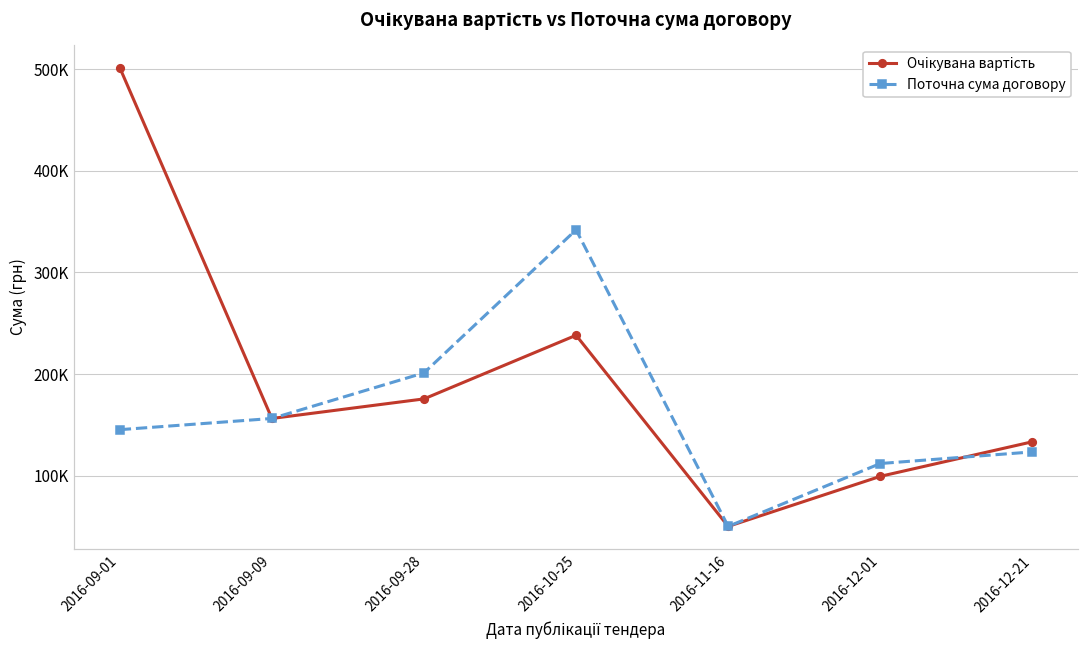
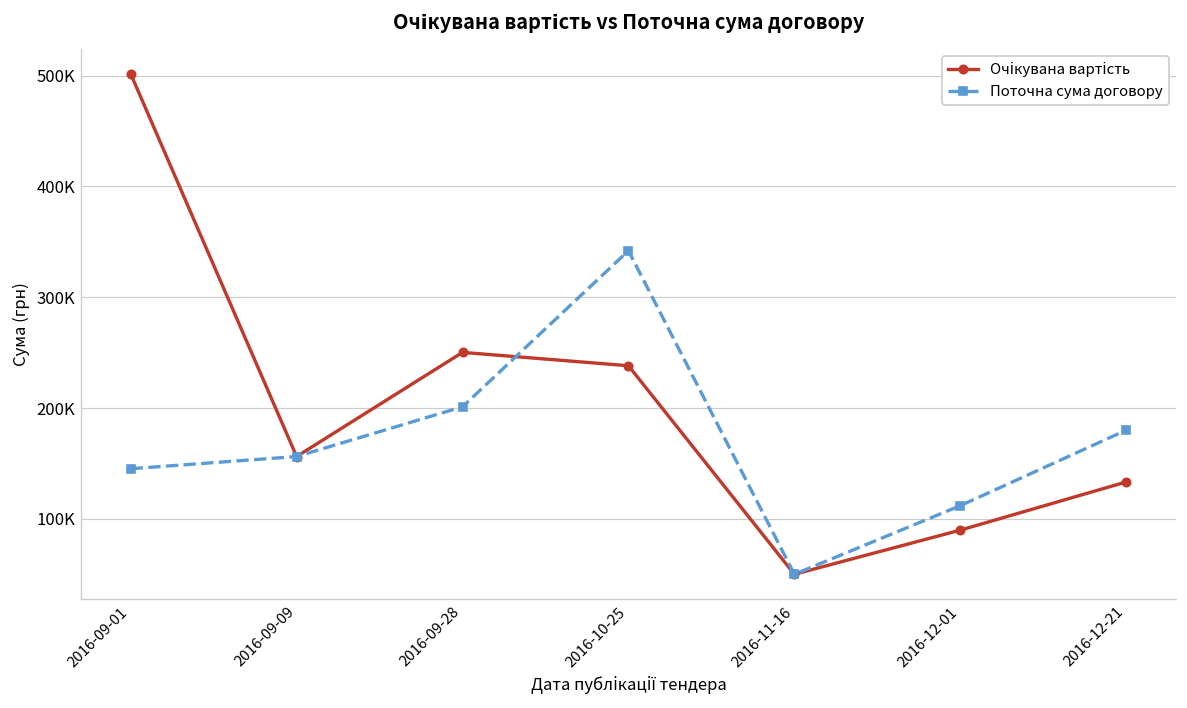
Очікувана вартість, 2016-09-28: 180000 -> 250000
Очікувана вартість, 2016-12-01: 100000 -> 90000
Поточна сума договору, 2016-12-21: 120000 -> 180000
